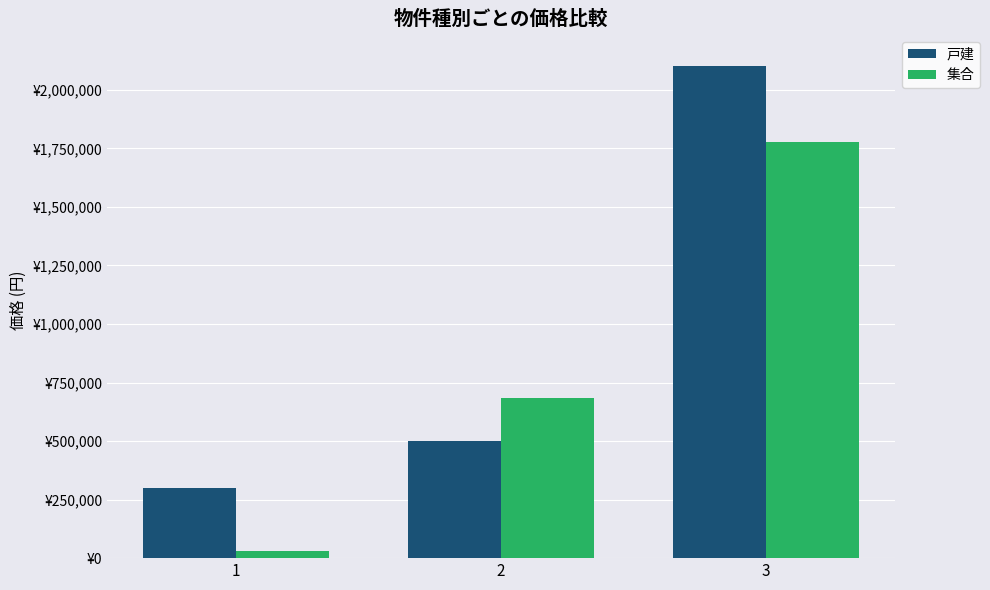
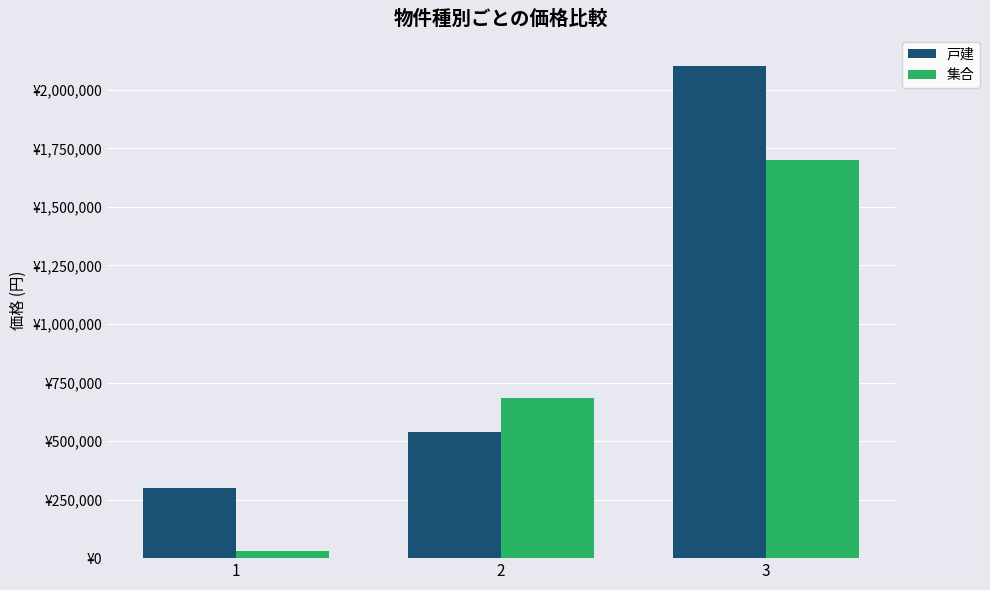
戸建, 2: ¥500,000 -> ¥540,000
集合, 3: ¥1,780,000 -> ¥1,700,000
